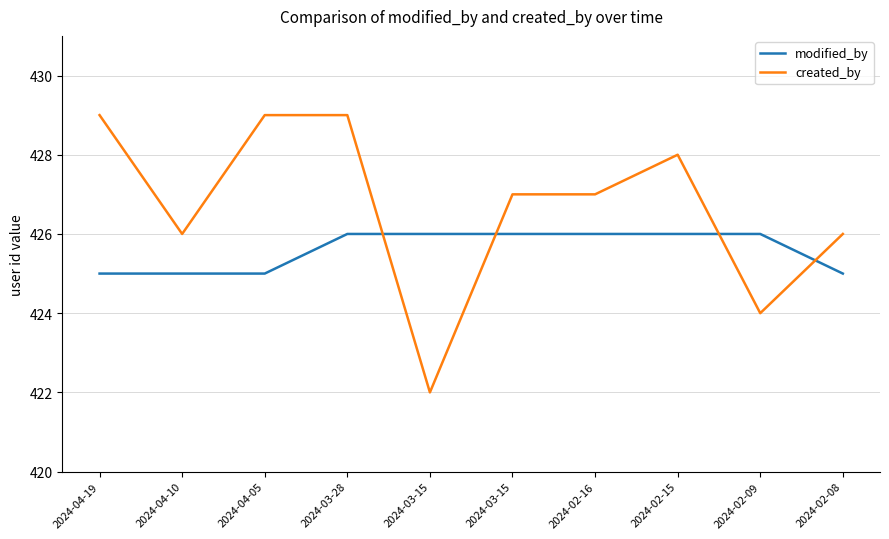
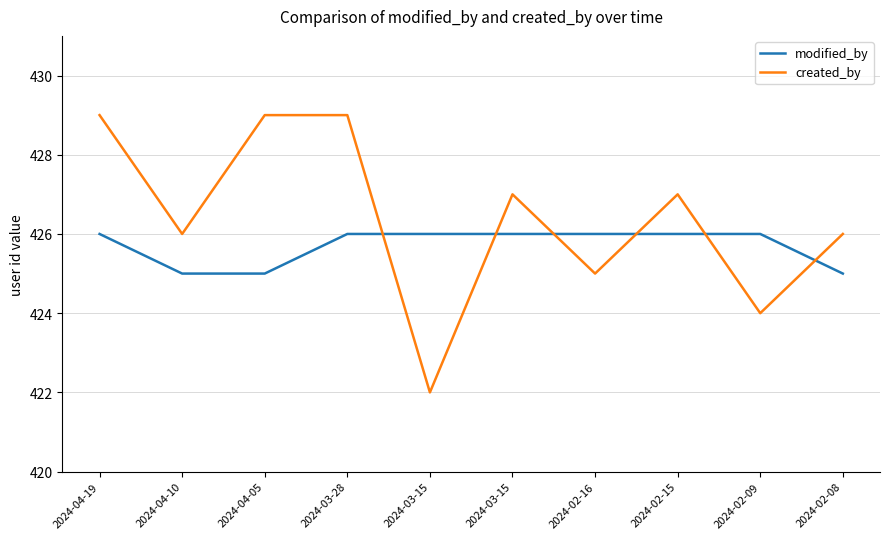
modified_by, 2024-04-19: 425 -> 426
created_by, 2024-02-16: 427 -> 425
created_by, 2024-02-15: 428 -> 427
